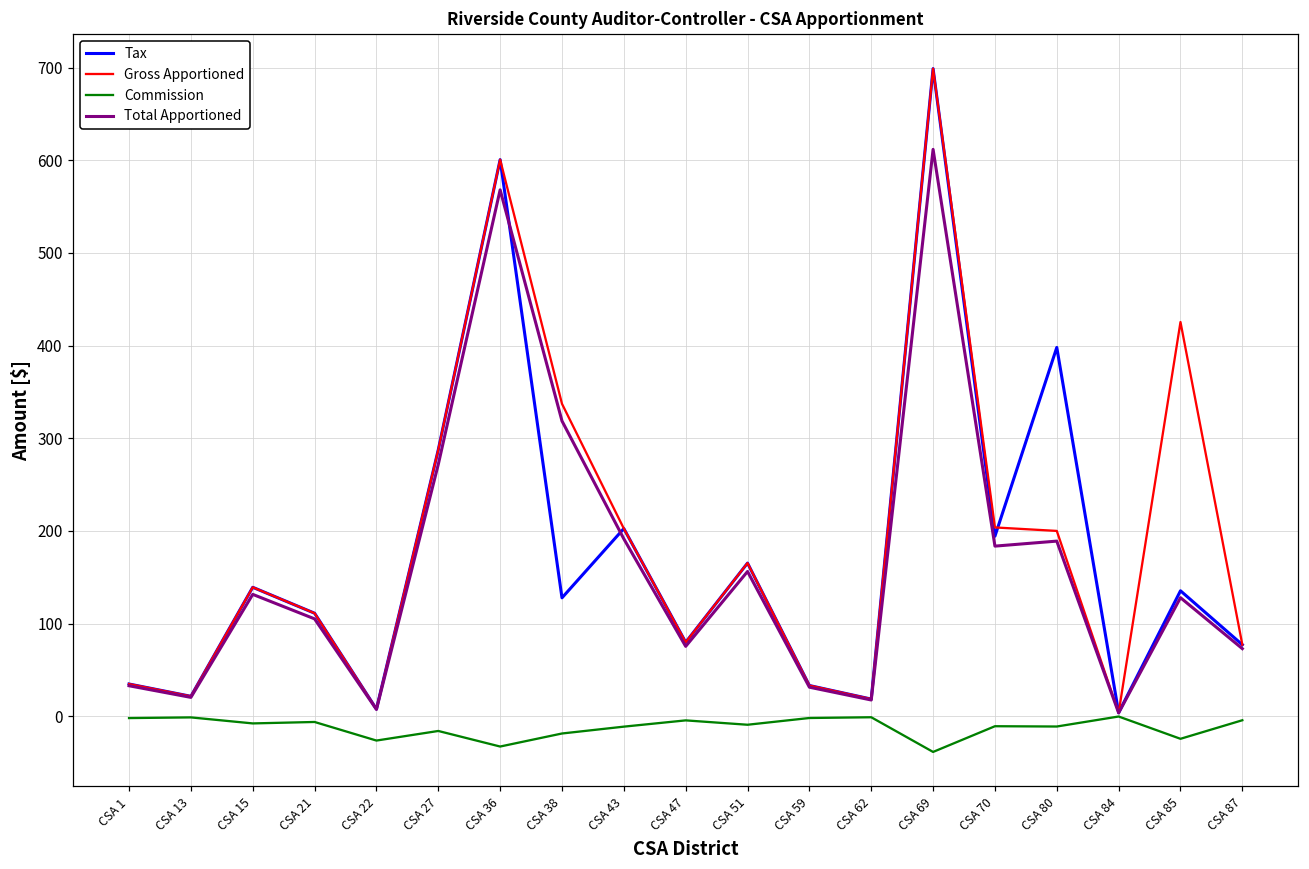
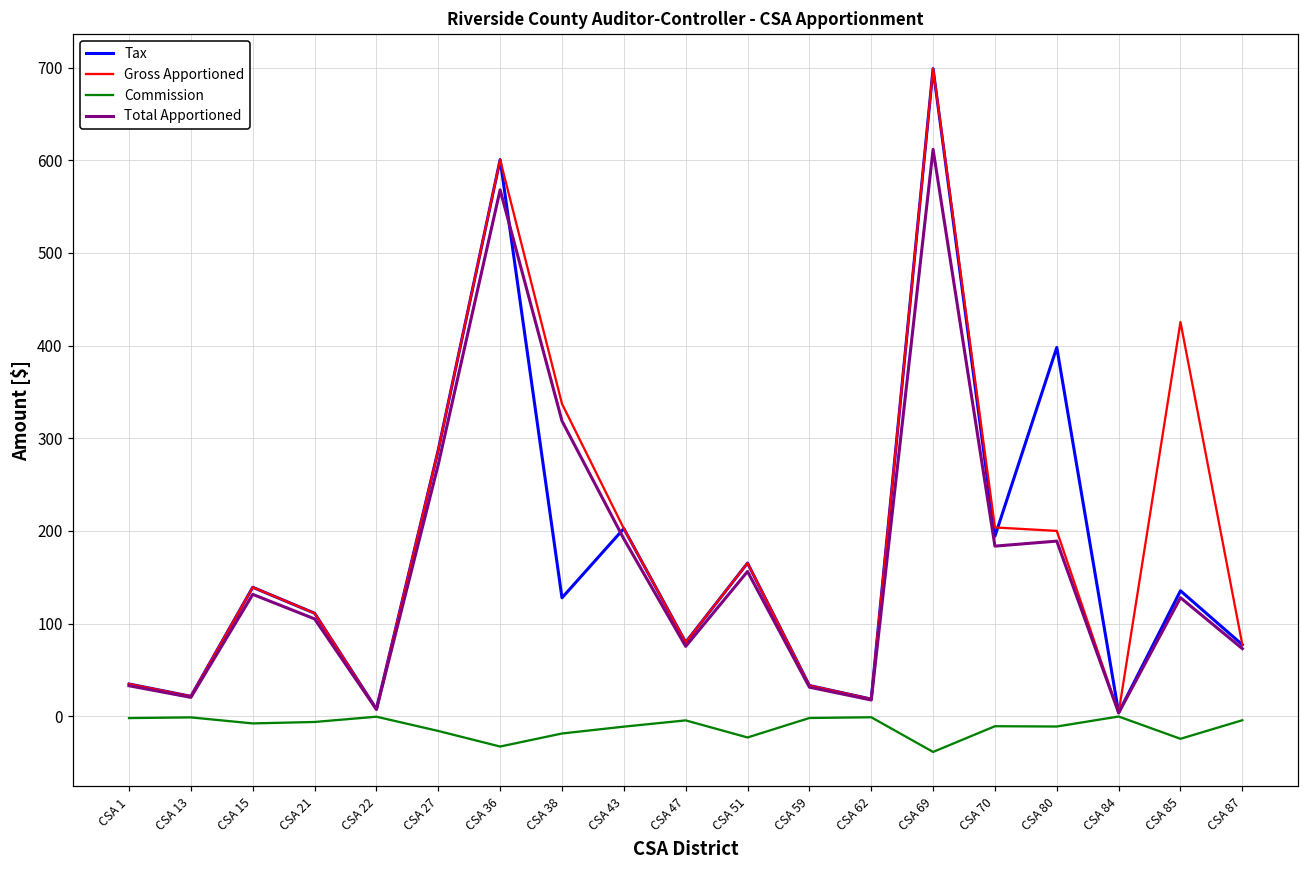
Commission, CSA 22: -30 -> 0
Commission, CSA 51: -10 -> -20
